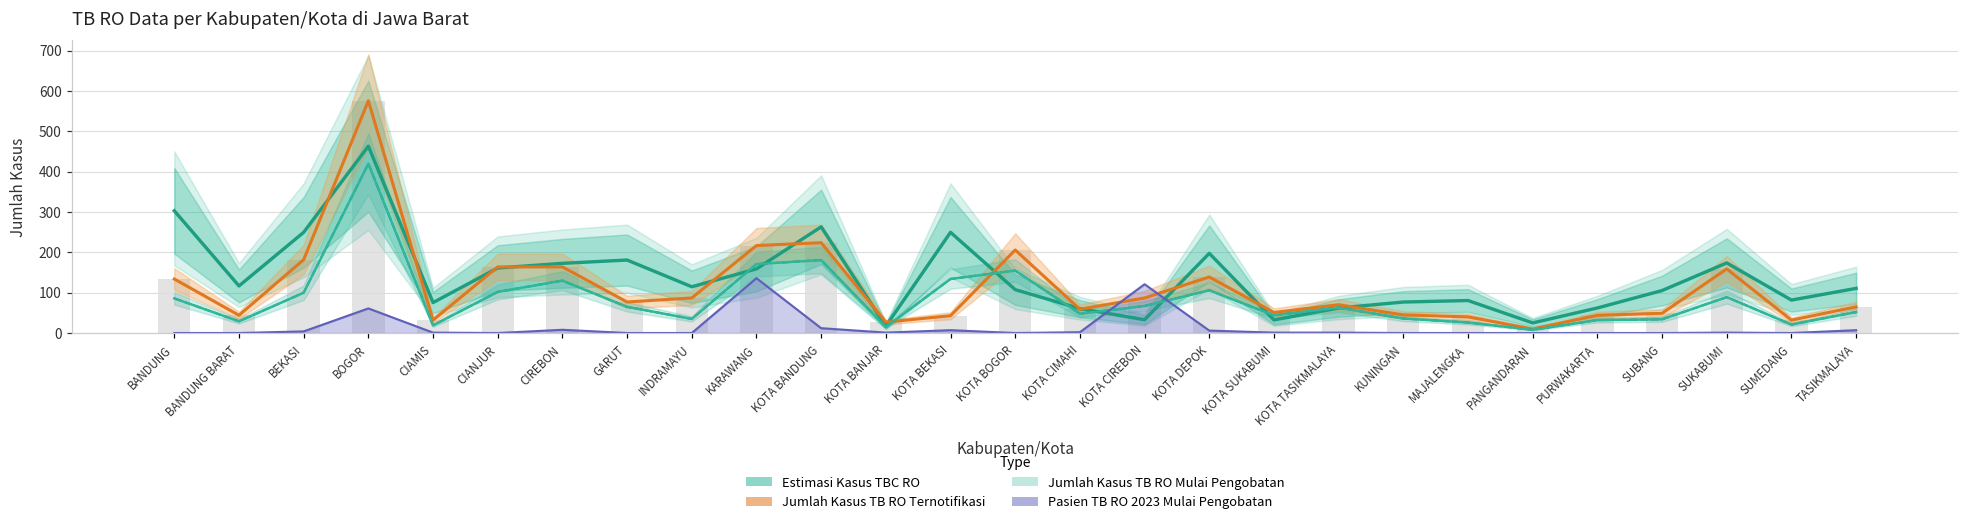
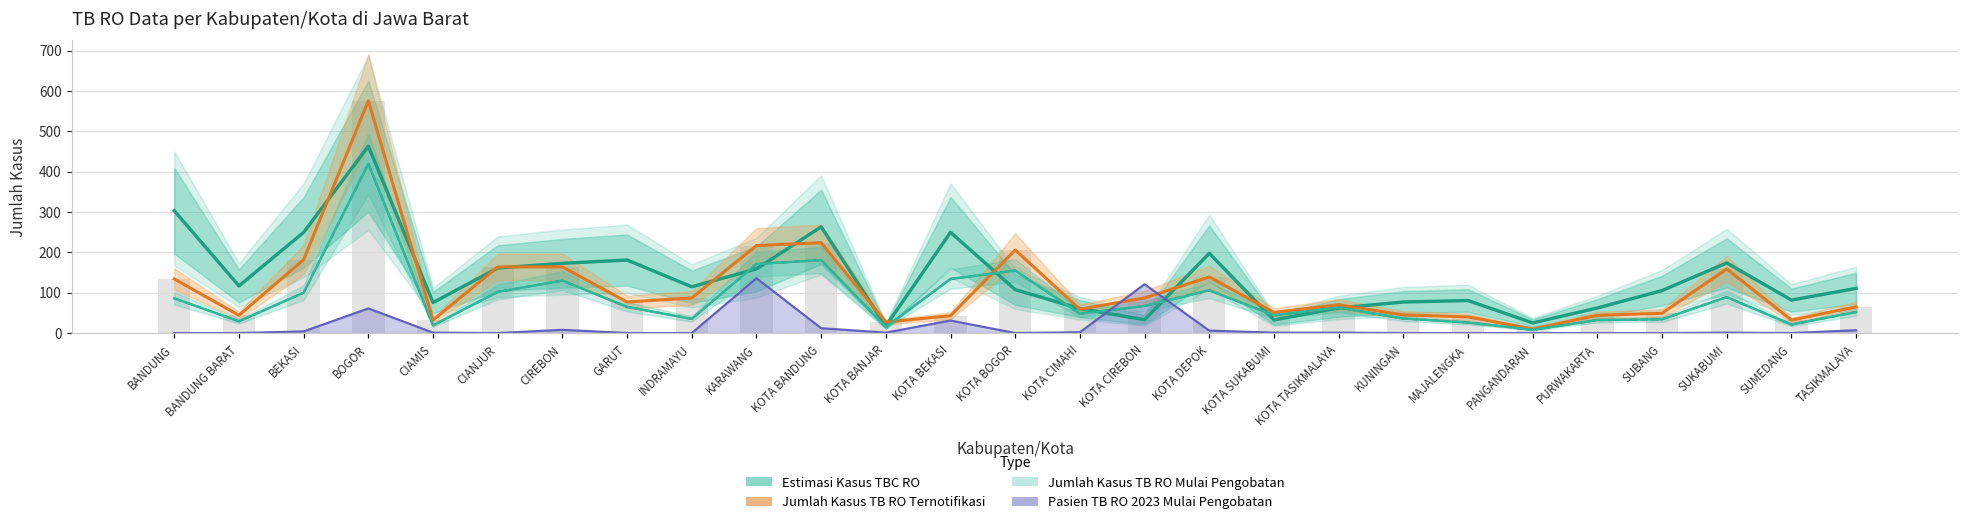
Pasien TB RO 2023 Mulai Pengobatan, KOTA BEKASI: 10 -> 30
